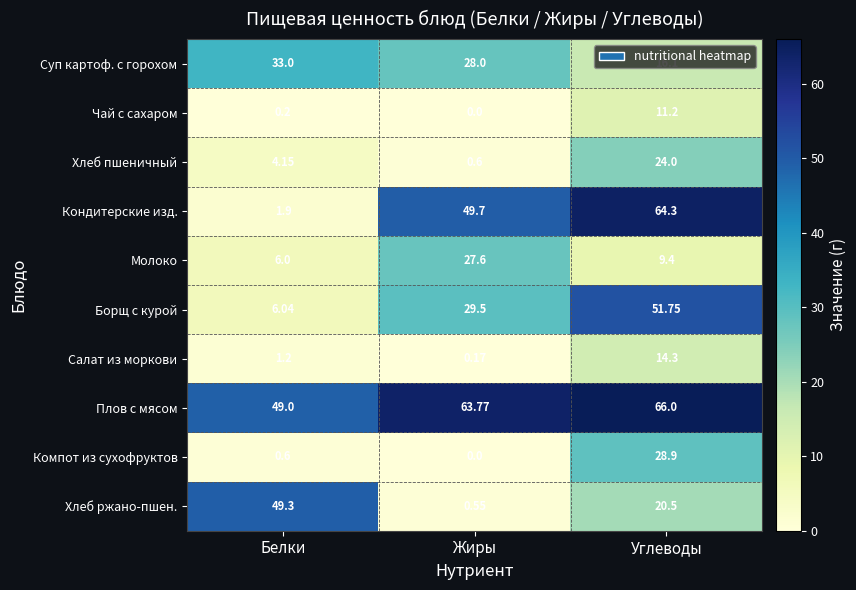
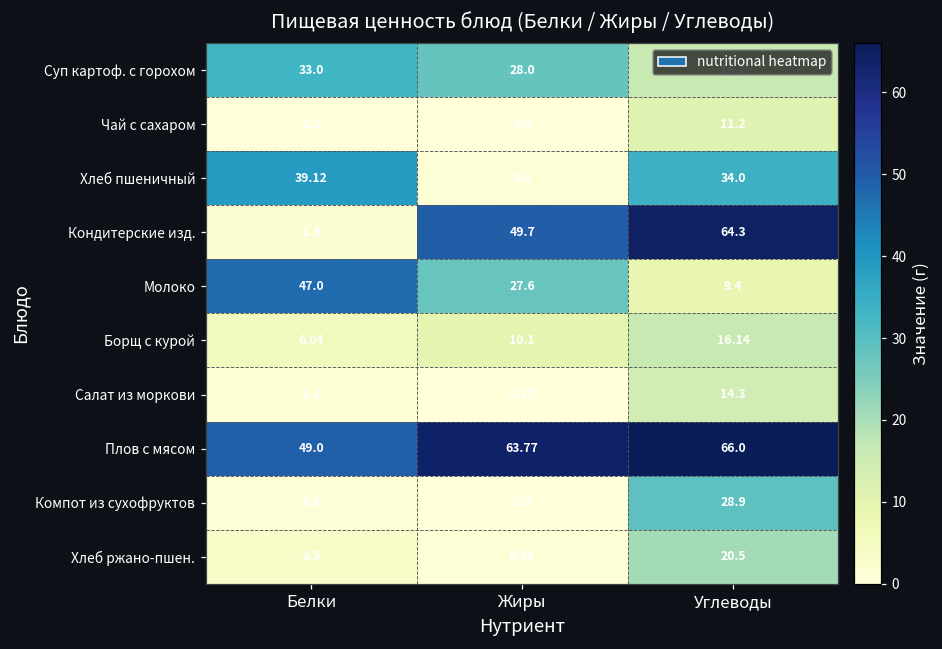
Хлеб пшеничный, Белки: 4.15 -> 39.12
Хлеб пшеничный, Углеводы: 24.0 -> 34.0
Молоко, Белки: 6.0 -> 47.0
Борщ с курой, Жиры: 29.5 -> 10.1
Борщ с курой, Углеводы: 51.75 -> 16.14
Хлеб ржано-пшен., Белки: 49.3 -> 3.5
